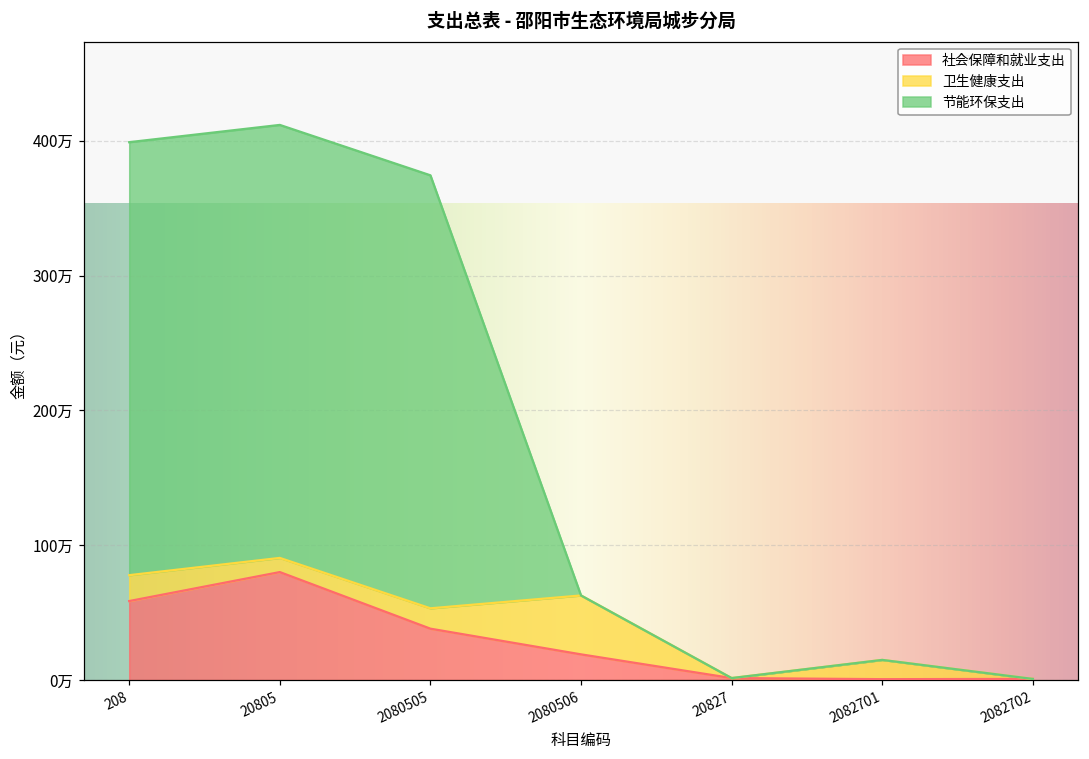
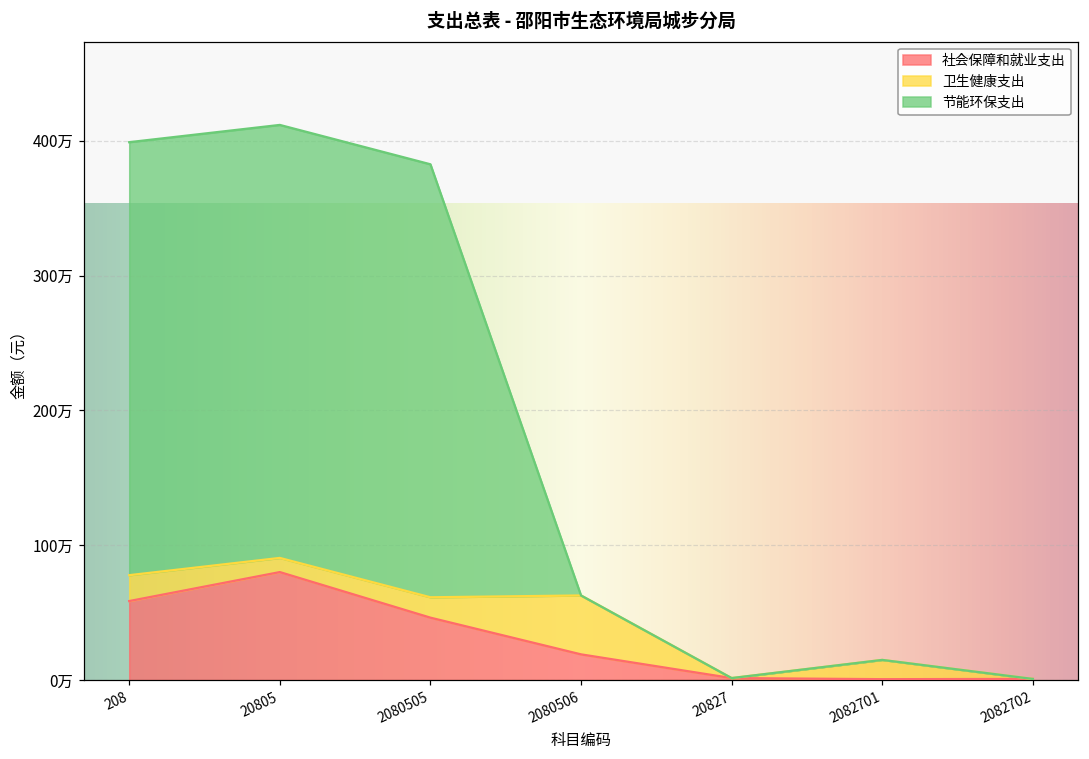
社会保障和就业支出, 2080505: 38万 -> 46万
